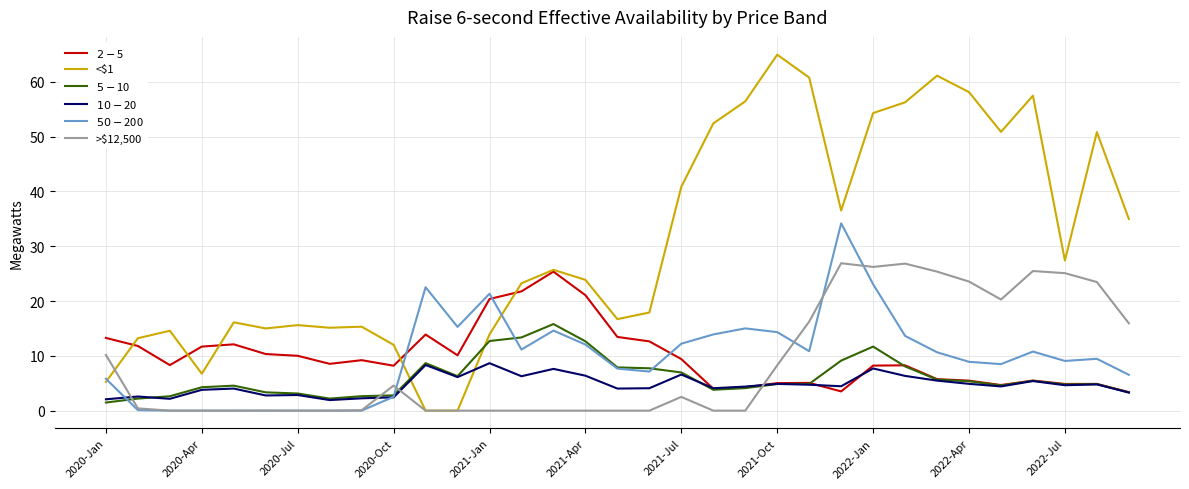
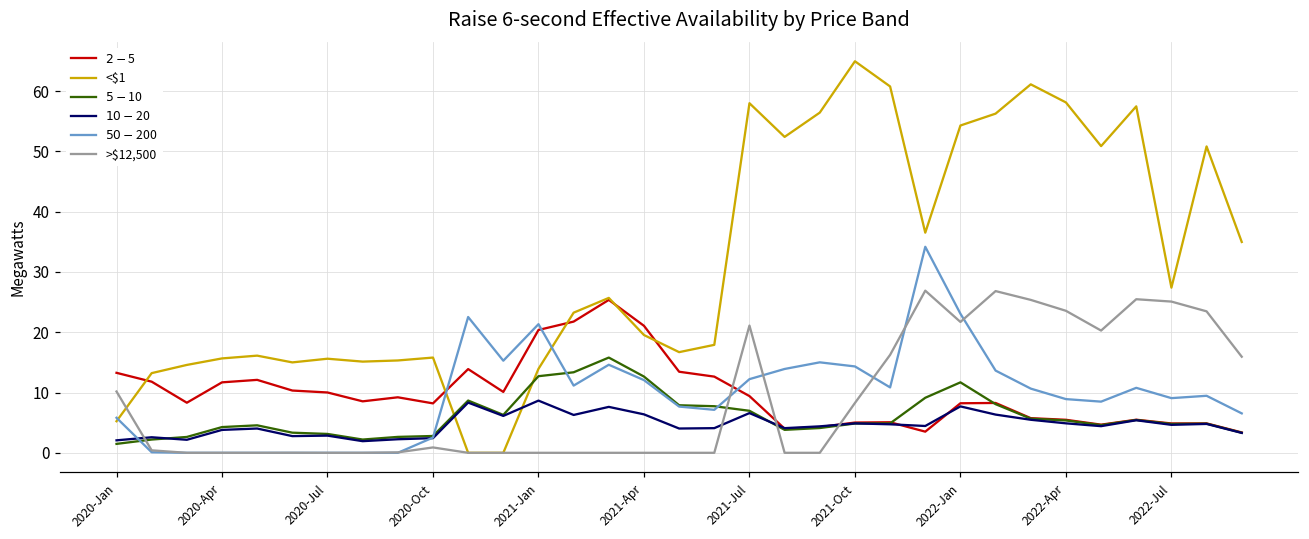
<$1, 2020-Apr: 7 -> 16
<$1, 2020-Oct: 12 -> 16
>$12,500, 2020-Oct: 5 -> 1
<$1, 2021-Apr: 24 -> 20
<$1, 2021-Jul: 41 -> 58
>$12,500, 2021-Jul: 3 -> 21
>$12,500, 2022-Jan: 26 -> 22
